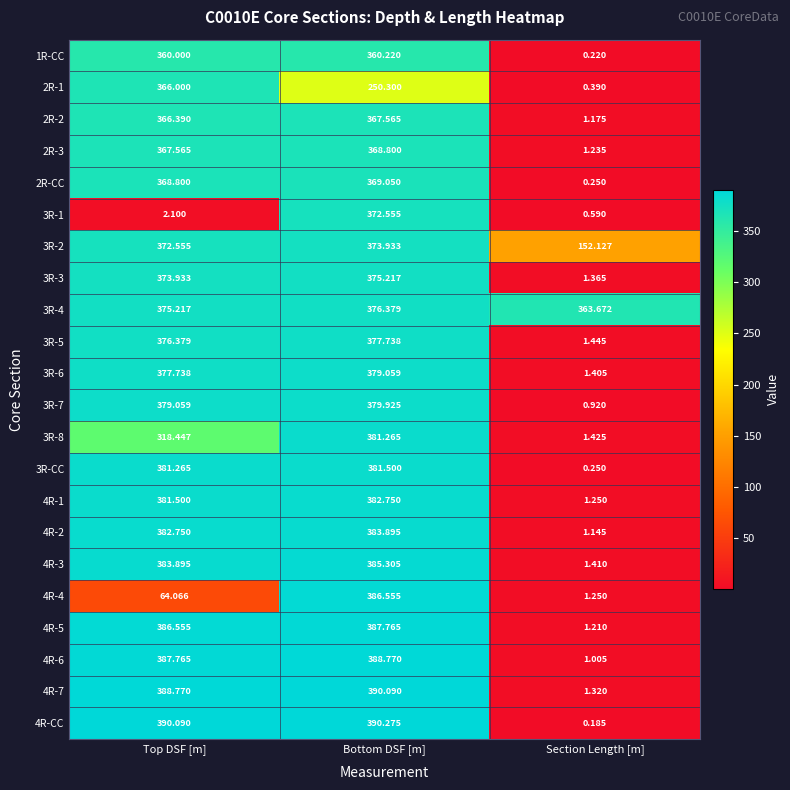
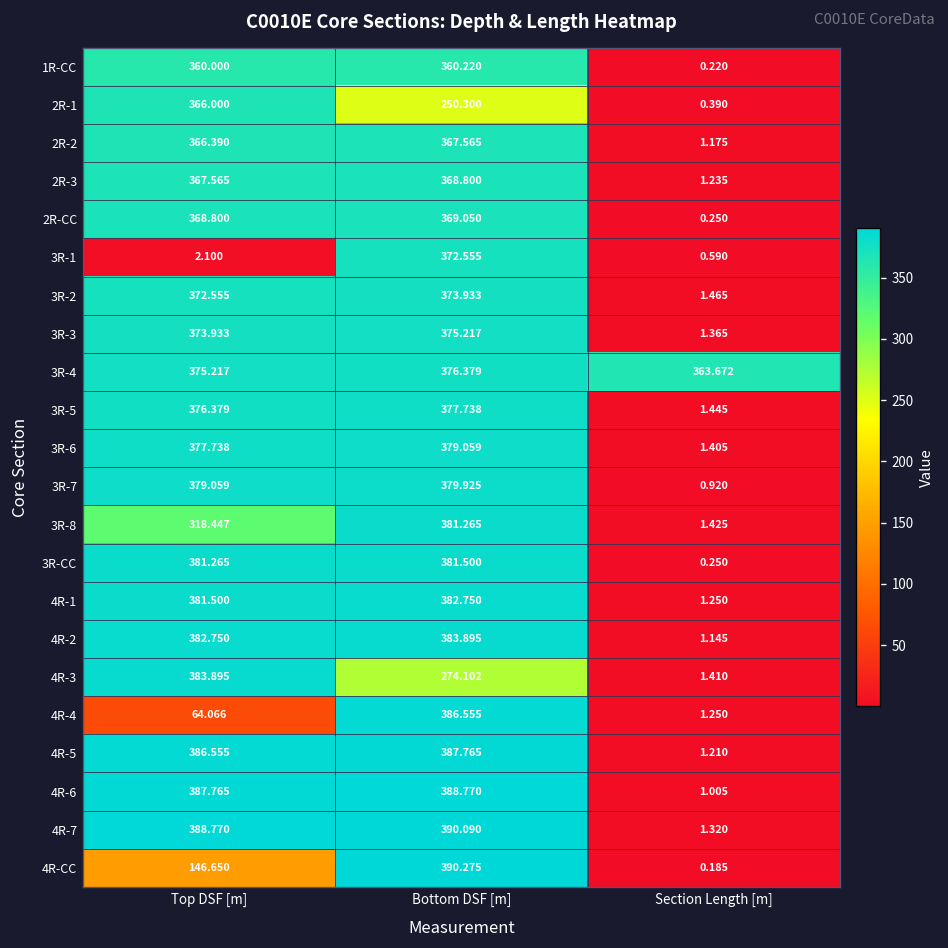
3R-2, Section Length [m]: 152.127 -> 1.465
4R-3, Bottom DSF [m]: 385.305 -> 274.102
4R-CC, Top DSF [m]: 390.090 -> 146.650
